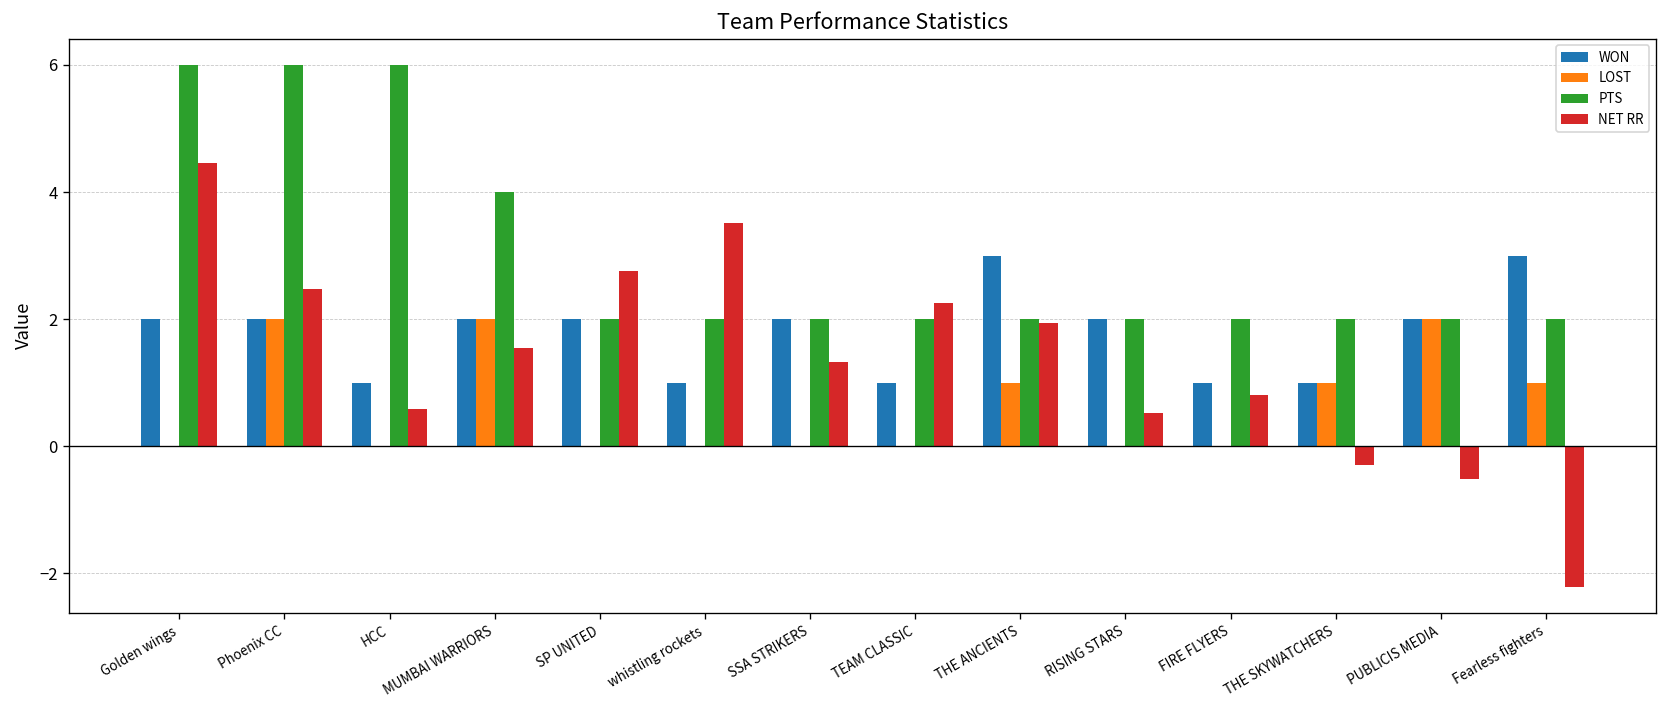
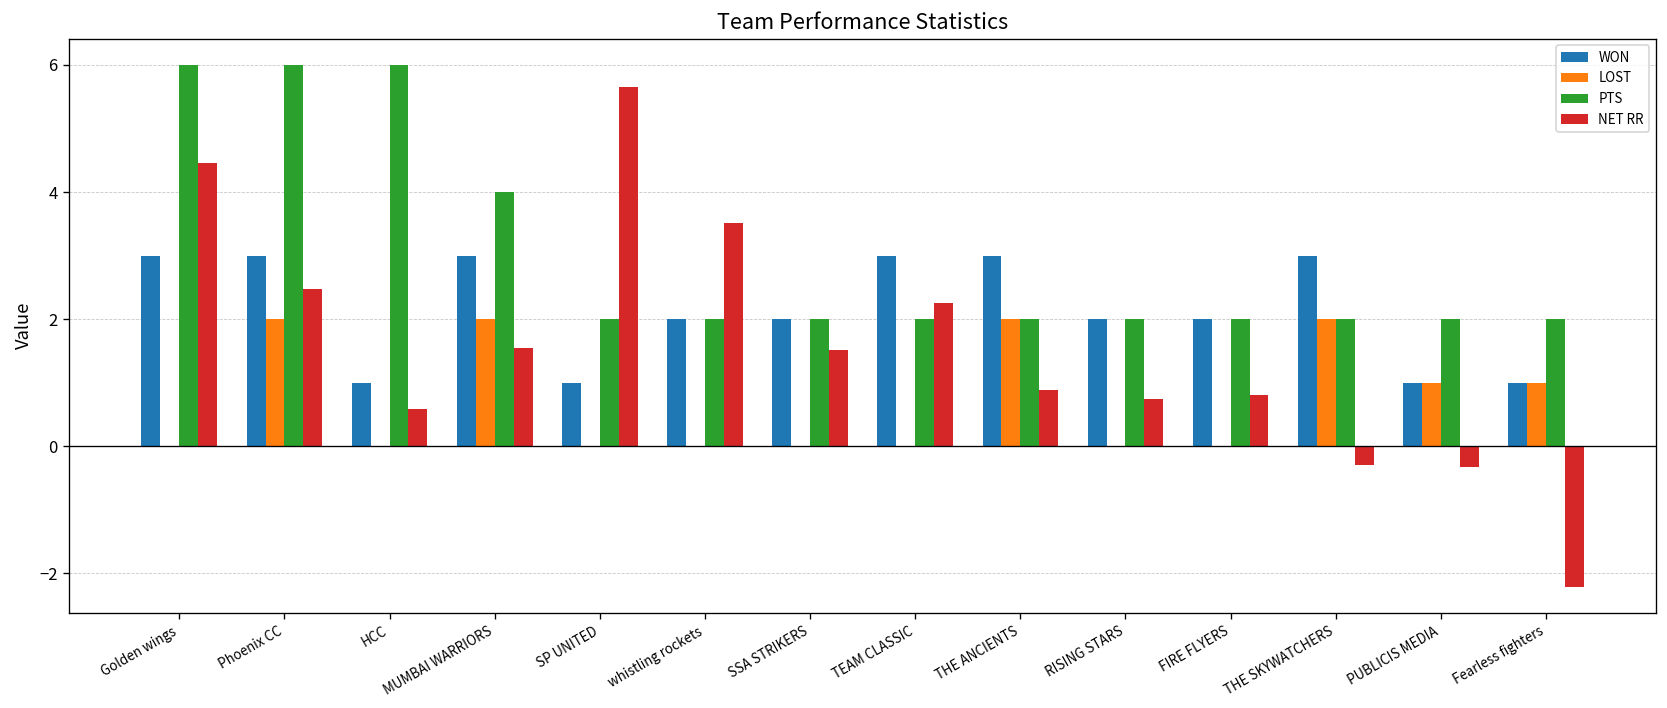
WON, Golden wings: 2 -> 3
WON, Phoenix CC: 2 -> 3
WON, MUMBAI WARRIORS: 2 -> 3
WON, SP UNITED: 2 -> 1
NET RR, SP UNITED: 2.8 -> 5.7
WON, whistling rockets: 1 -> 2
NET RR, SSA STRIKERS: 1.3 -> 1.5
WON, TEAM CLASSIC: 1 -> 3
LOST, THE ANCIENTS: 1 -> 2
NET RR, THE ANCIENTS: 1.9 -> 0.9
NET RR, RISING STARS: 0.5 -> 0.8
WON, FIRE FLYERS: 1 -> 2
WON, THE SKYWATCHERS: 1 -> 3
LOST, THE SKYWATCHERS: 1 -> 2
WON, PUBLICIS MEDIA: 2 -> 1
LOST, PUBLICIS MEDIA: 2 -> 1
NET RR, PUBLICIS MEDIA: -0.5 -> -0.3
WON, Fearless fighters: 3 -> 1
